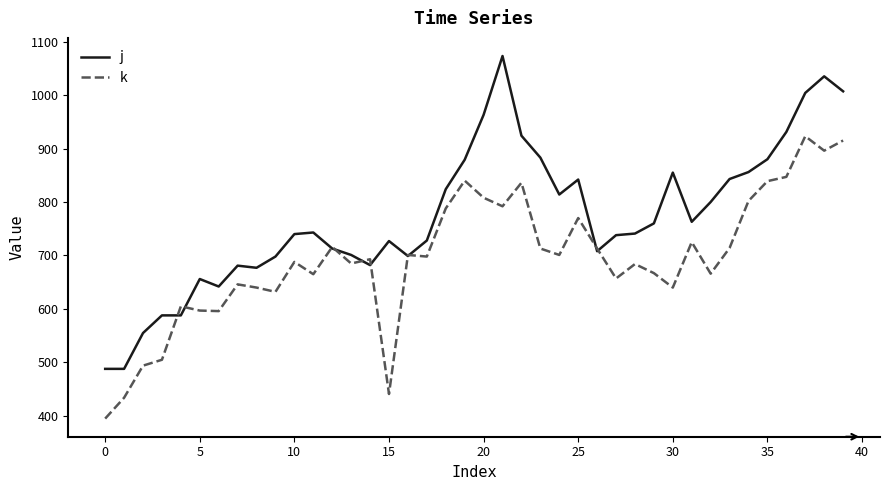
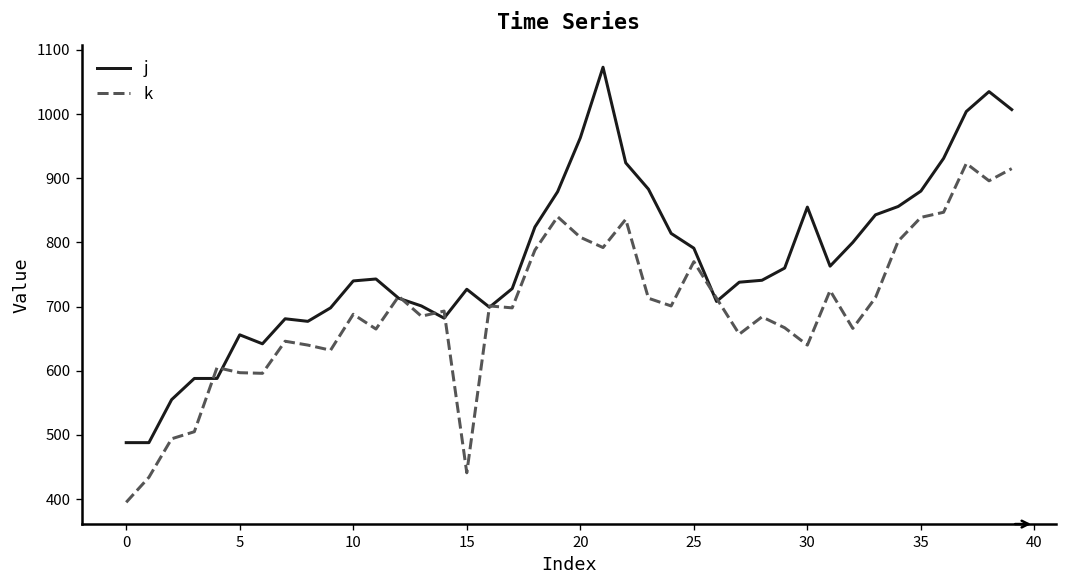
j, 25: 840 -> 790
